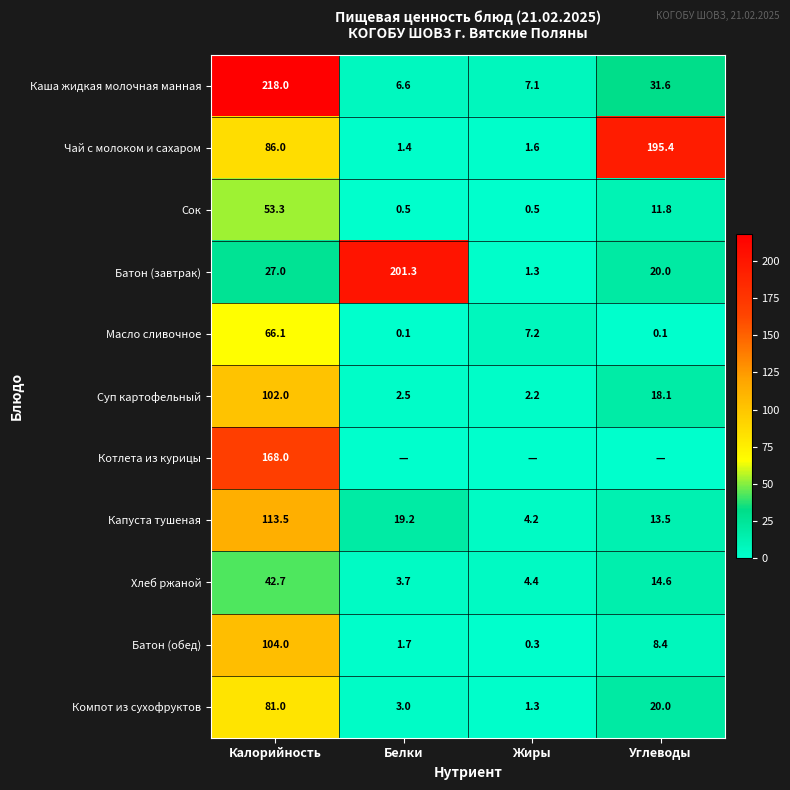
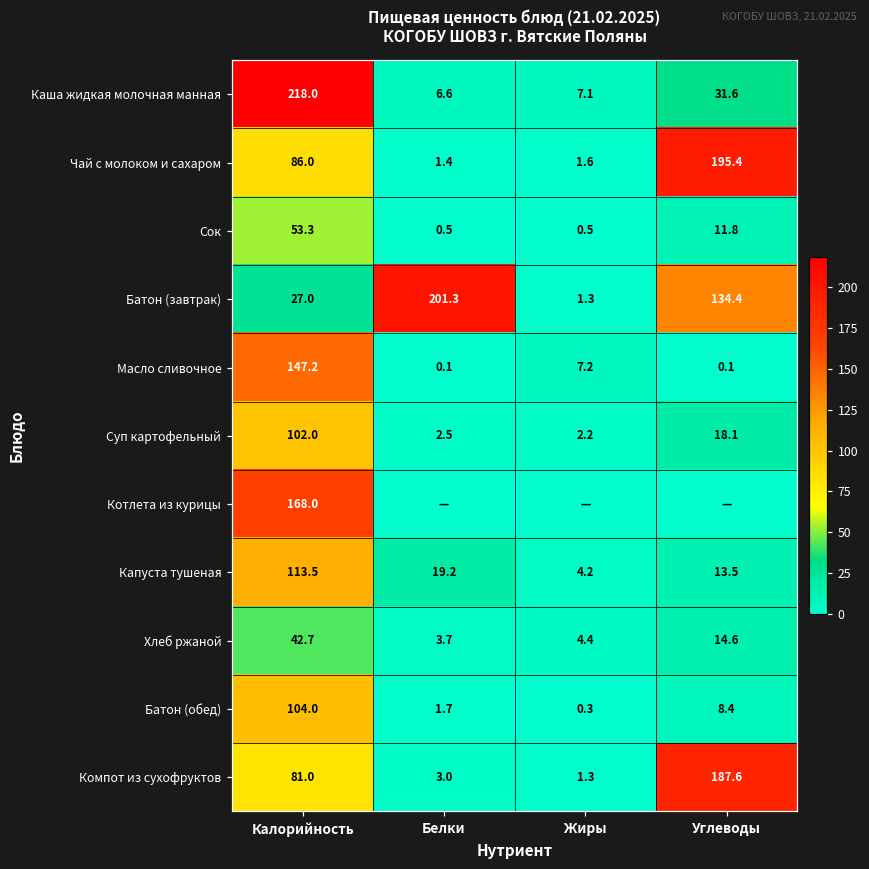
Батон (завтрак), Углеводы: 20.0 -> 134.4
Масло сливочное, Калорийность: 66.1 -> 147.2
Компот из сухофруктов, Углеводы: 20.0 -> 187.6
